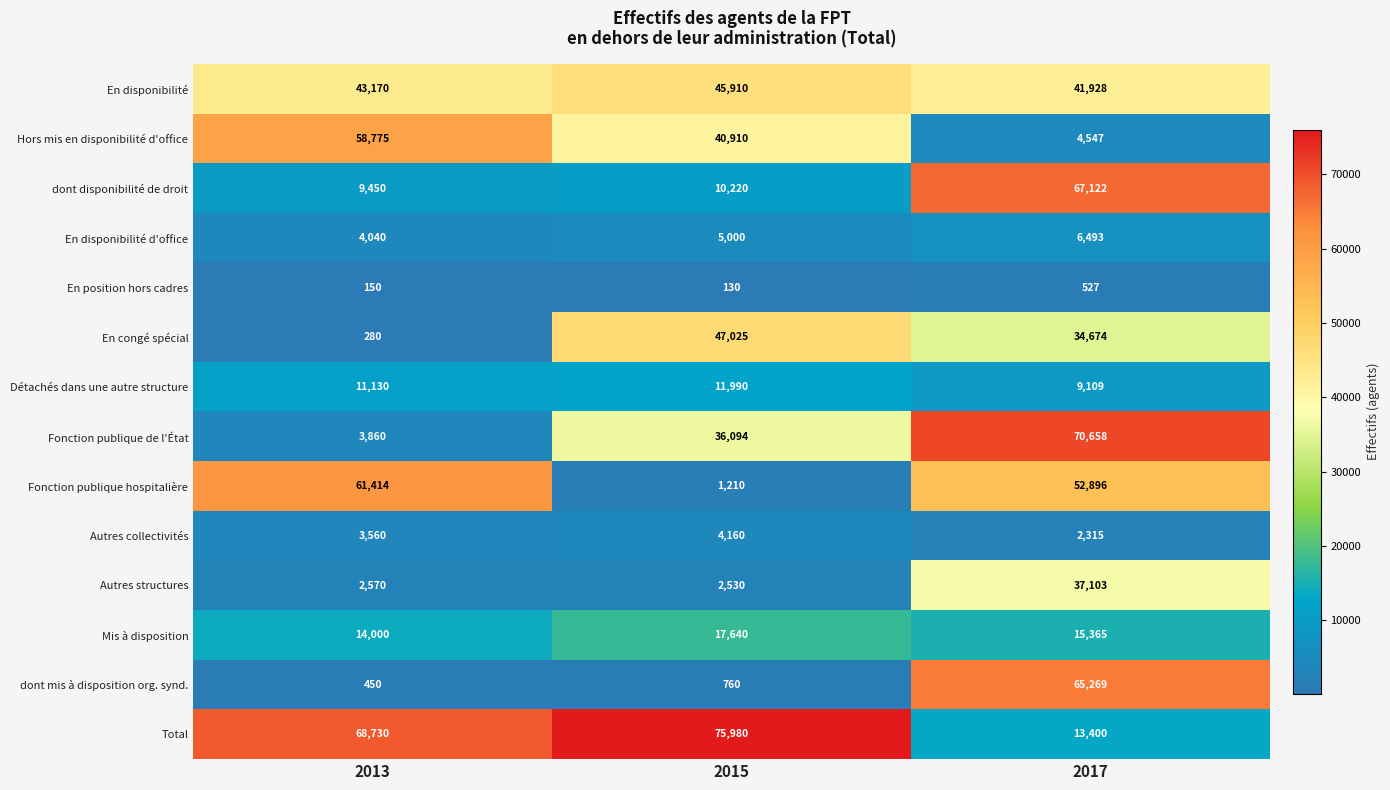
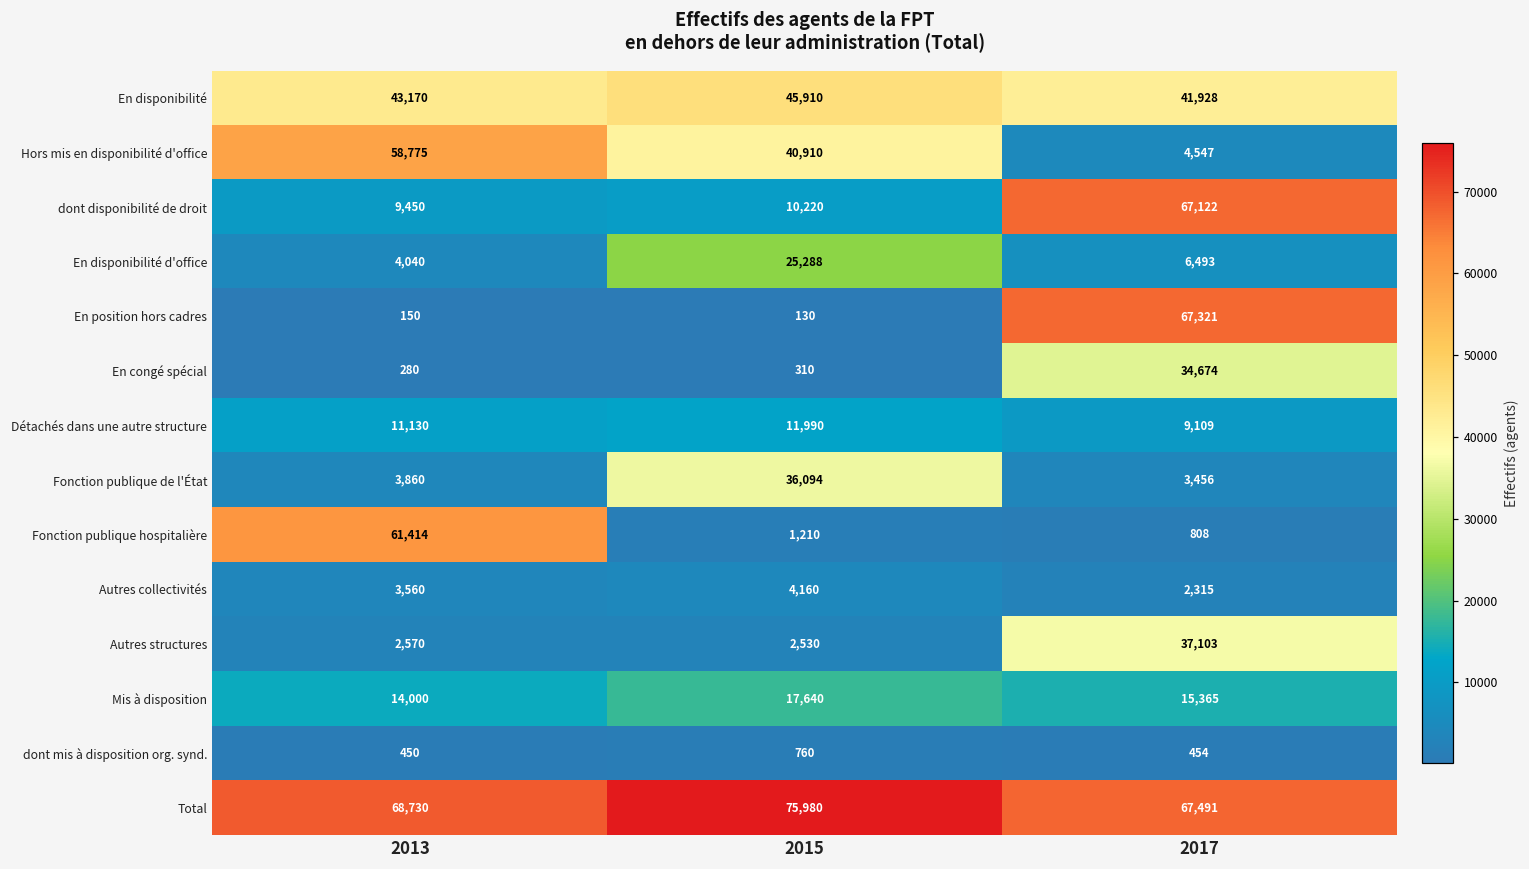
En disponibilité d'office, 2015: 5,000 -> 25,288
En position hors cadres, 2017: 527 -> 67,321
En congé spécial, 2015: 47,025 -> 310
Fonction publique de l'État, 2017: 70,658 -> 3,456
Fonction publique hospitalière, 2017: 52,896 -> 808
dont mis à disposition org. synd., 2017: 65,269 -> 454
Total, 2017: 13,400 -> 67,491
